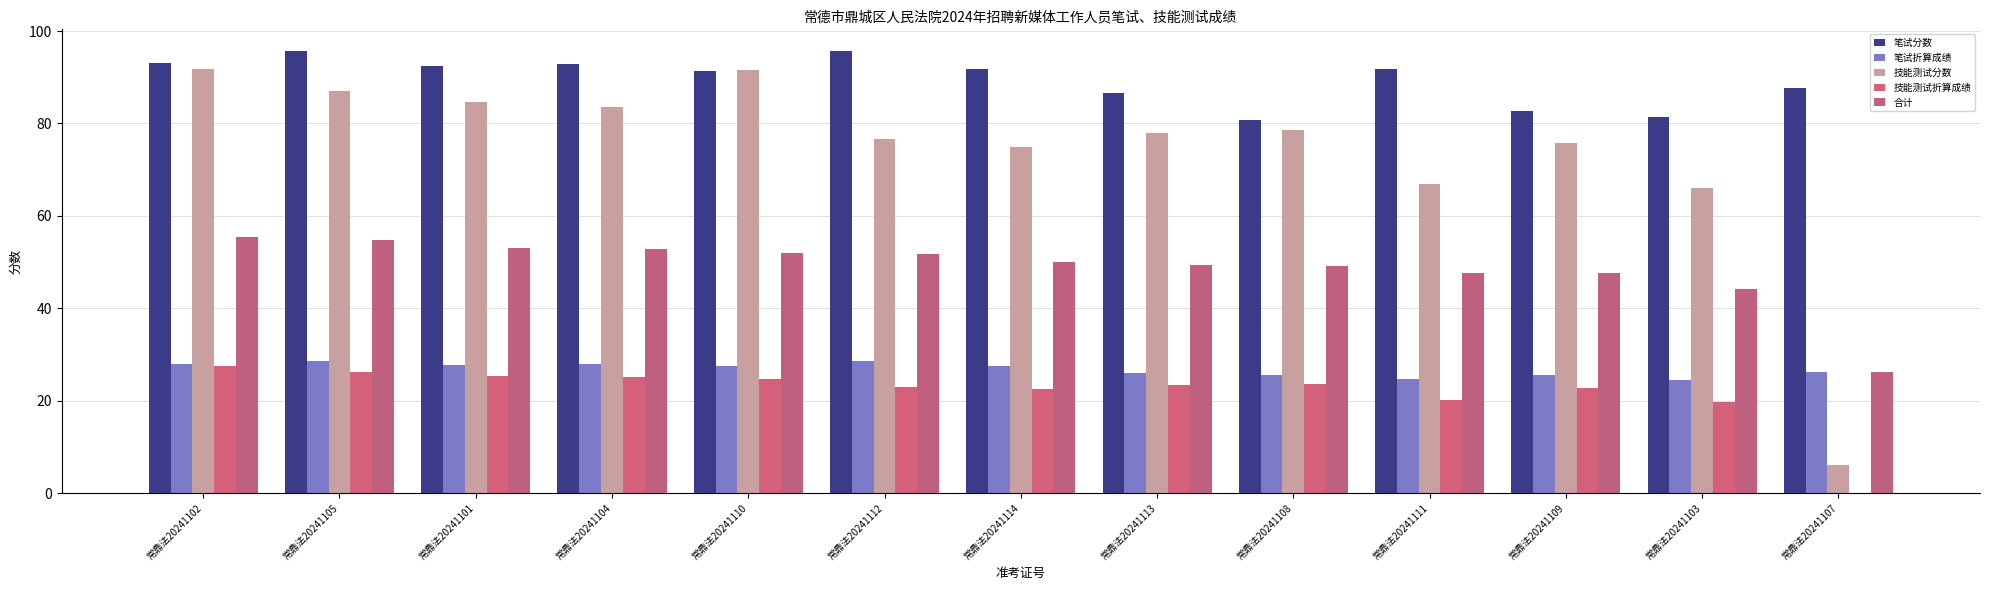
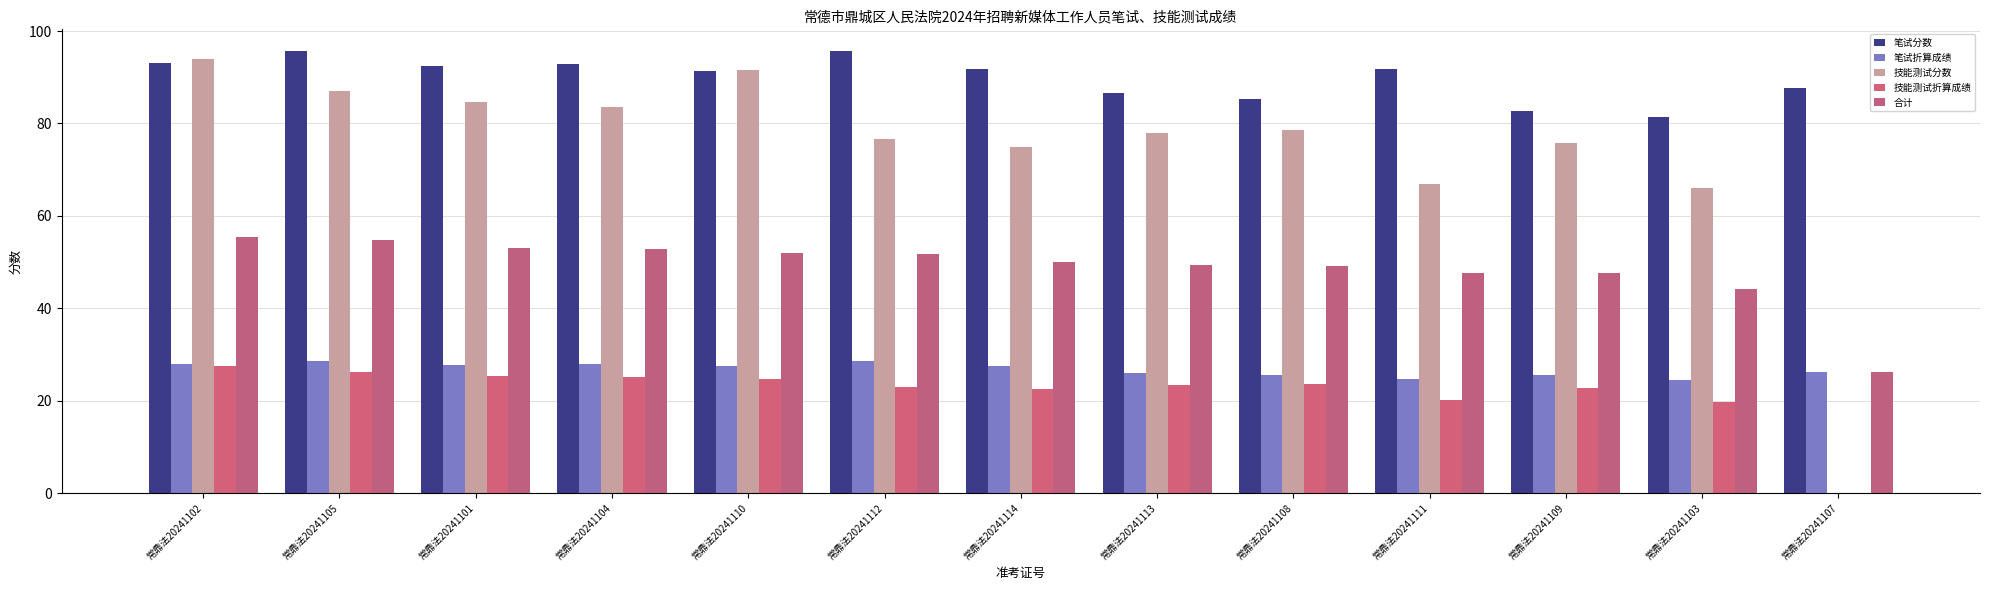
技能测试分数, 常鼎法20241102: 92 -> 94
笔试分数, 常鼎法20241108: 81 -> 85
技能测试分数, 常鼎法20241107: 6 -> 0
